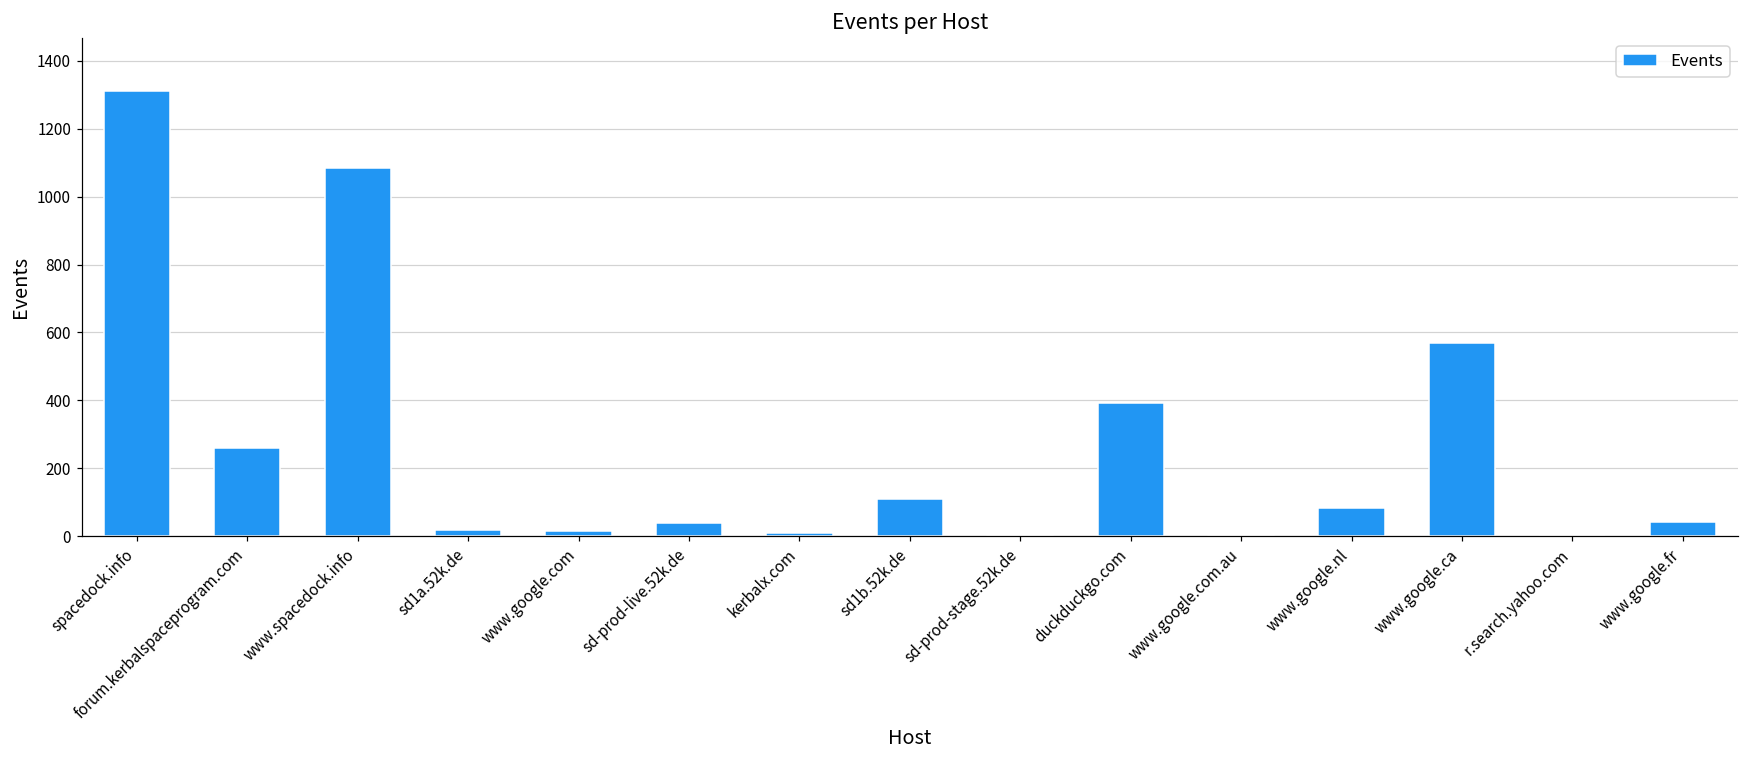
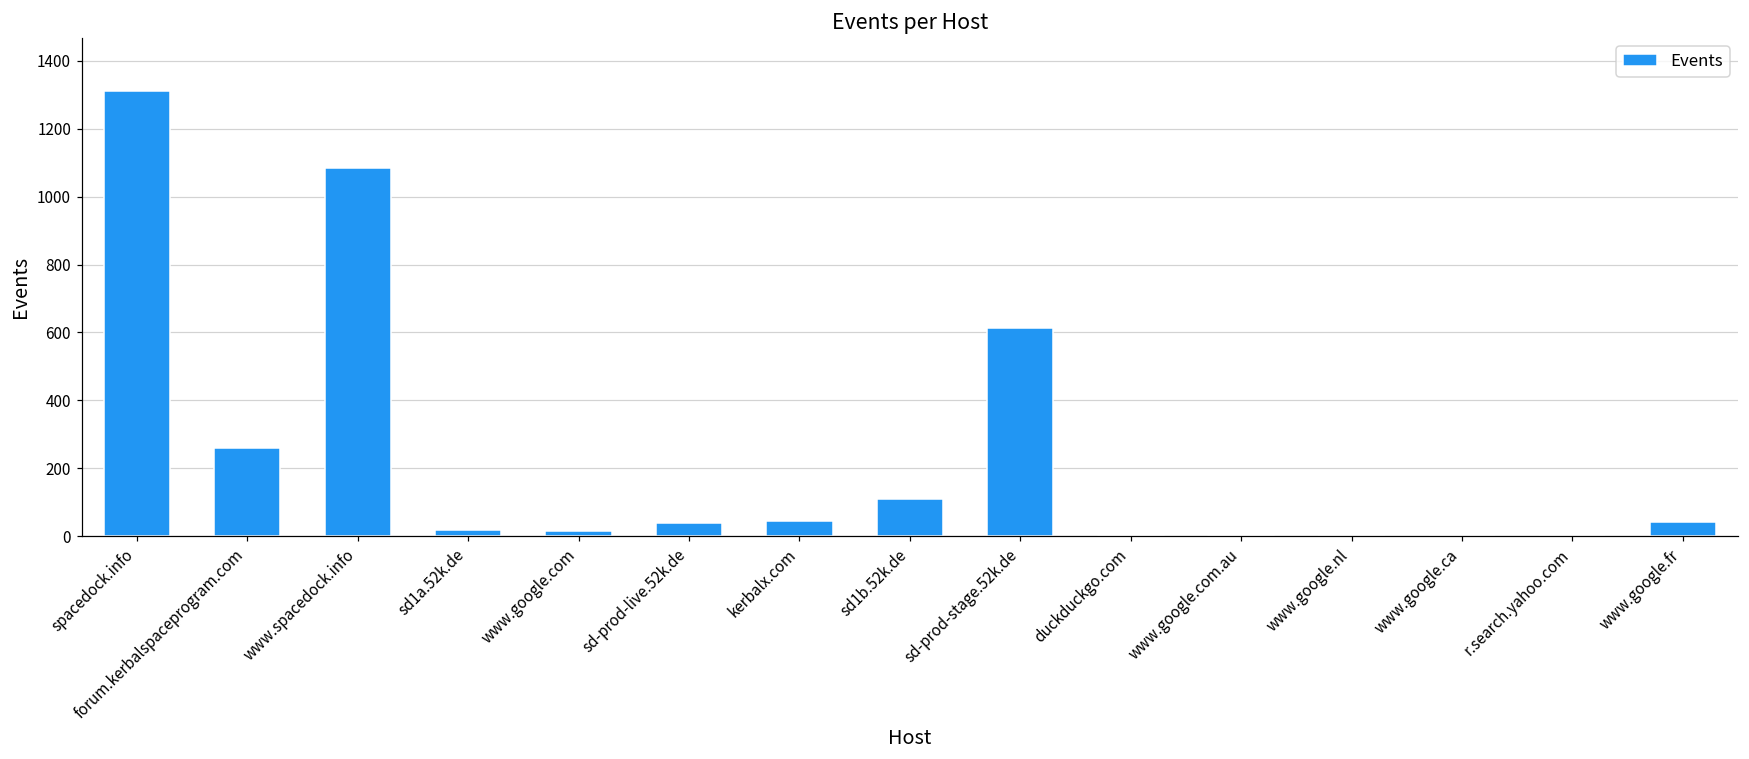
kerbalx.com: 10 -> 40
sd-prod-stage.52k.de: 0 -> 610
duckduckgo.com: 390 -> 0
www.google.nl: 80 -> 0
www.google.ca: 570 -> 0
